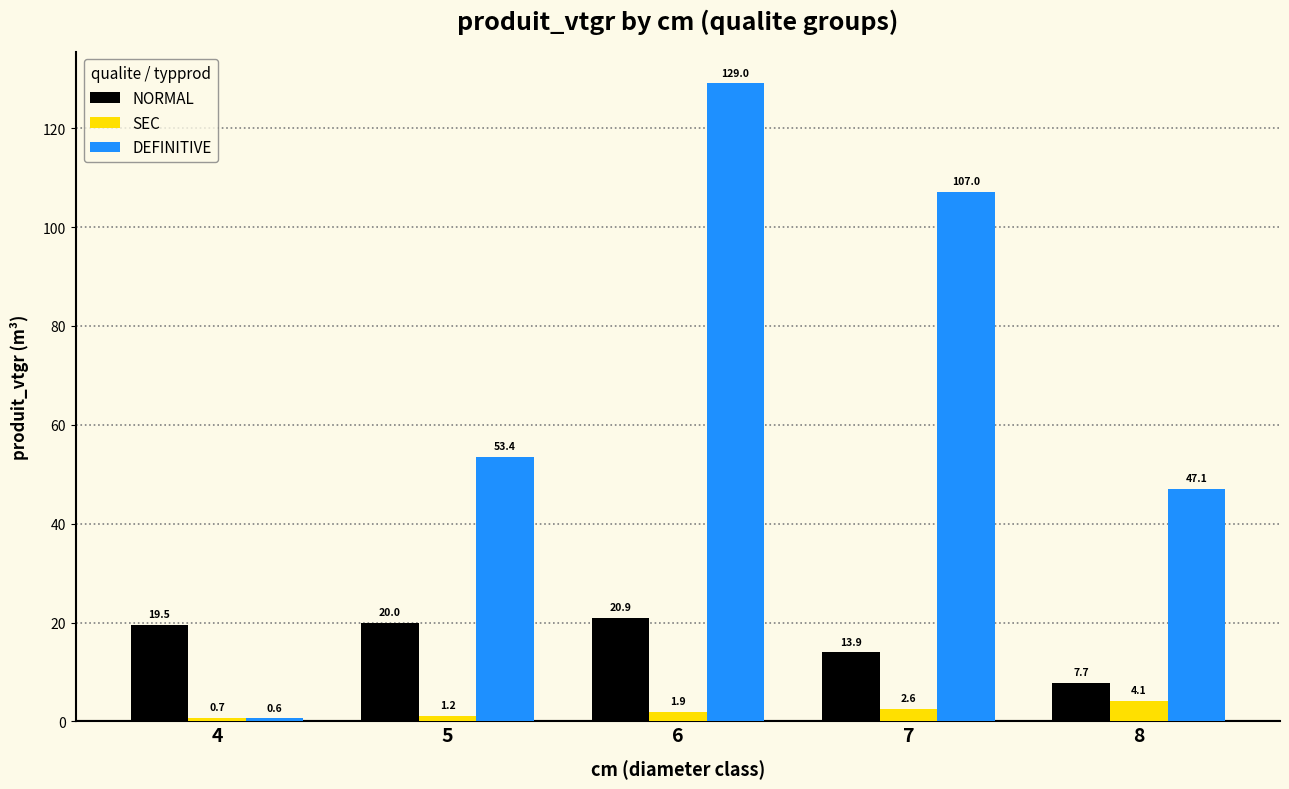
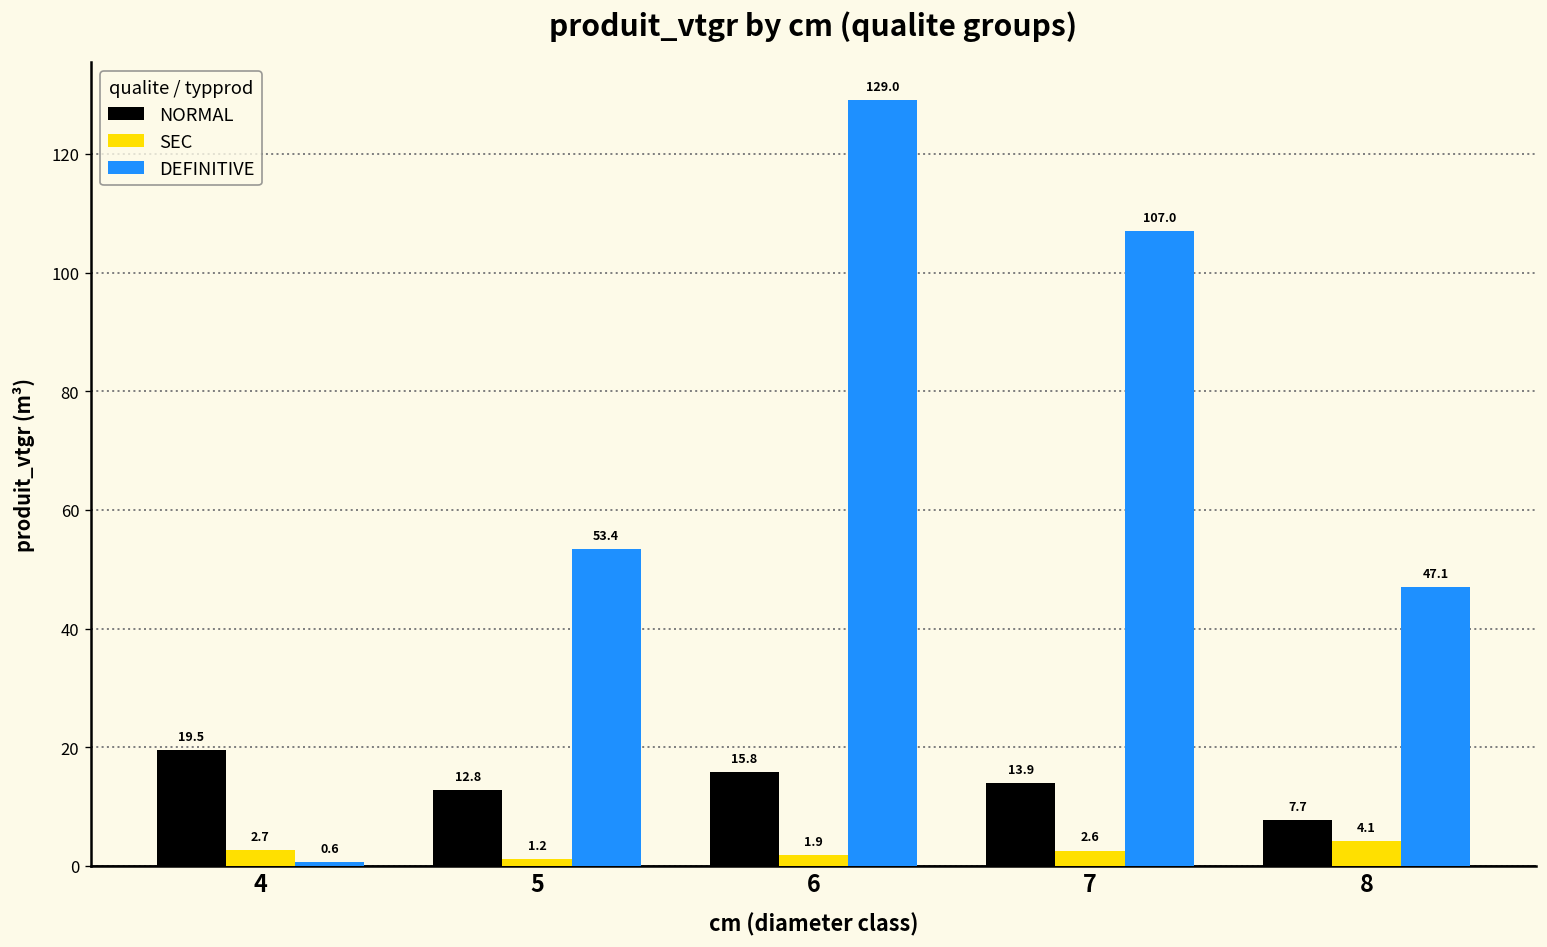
SEC, 4: 0.7 -> 2.7
NORMAL, 5: 20.0 -> 12.8
NORMAL, 6: 20.9 -> 15.8
